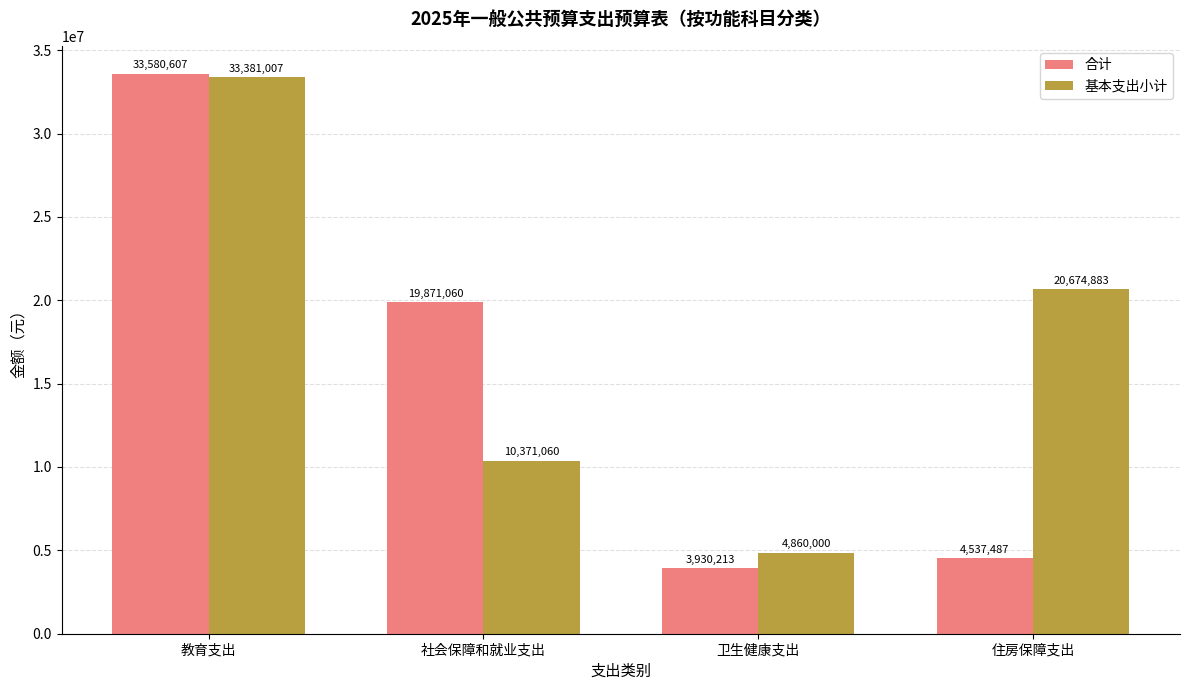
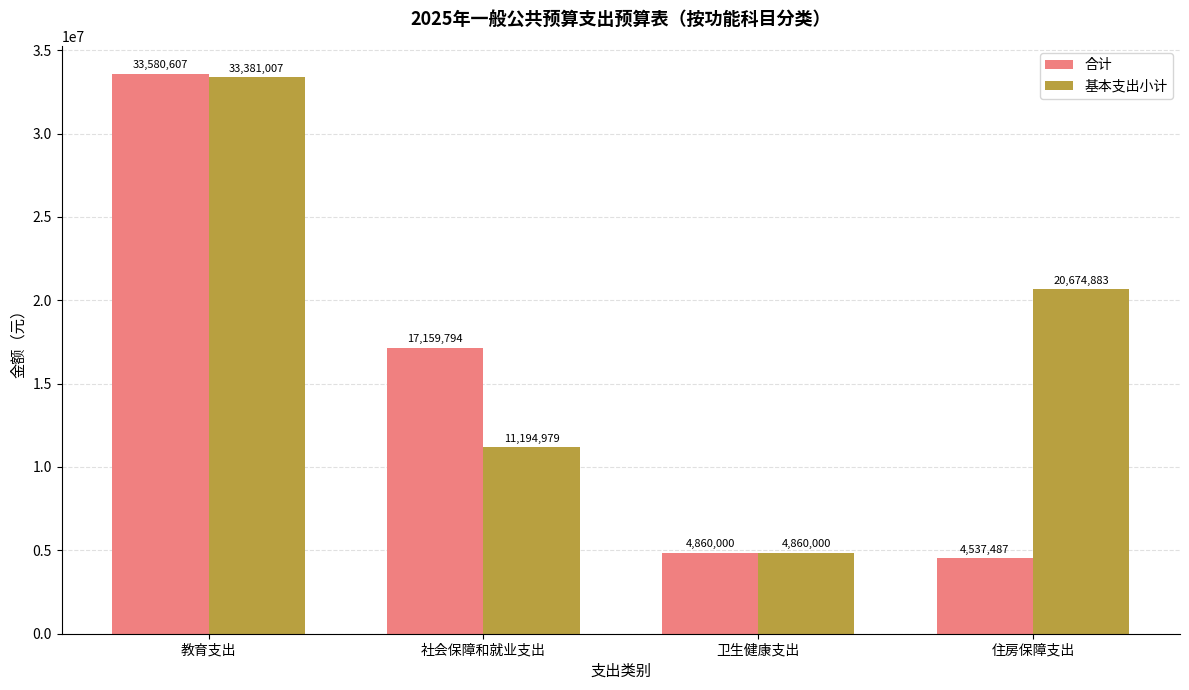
合计, 社会保障和就业支出: 19,871,060 -> 17,159,794
基本支出小计, 社会保障和就业支出: 10,371,060 -> 11,194,979
合计, 卫生健康支出: 3,930,213 -> 4,860,000
